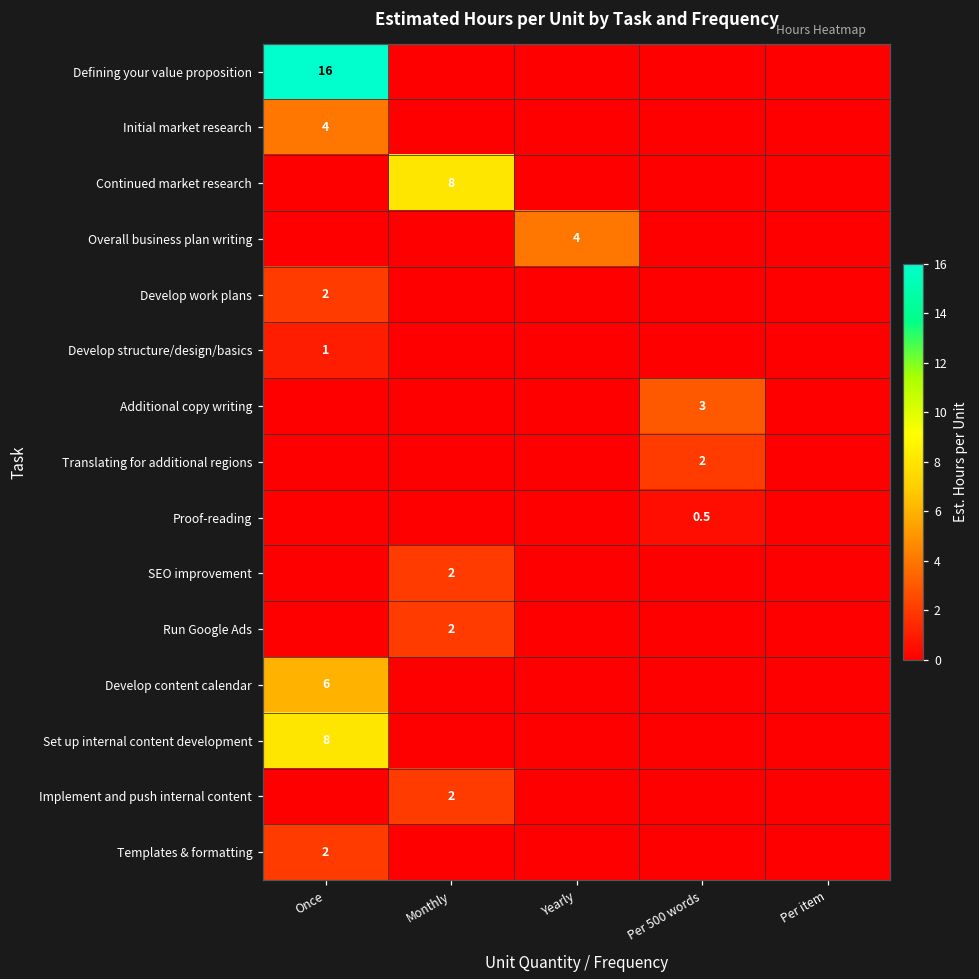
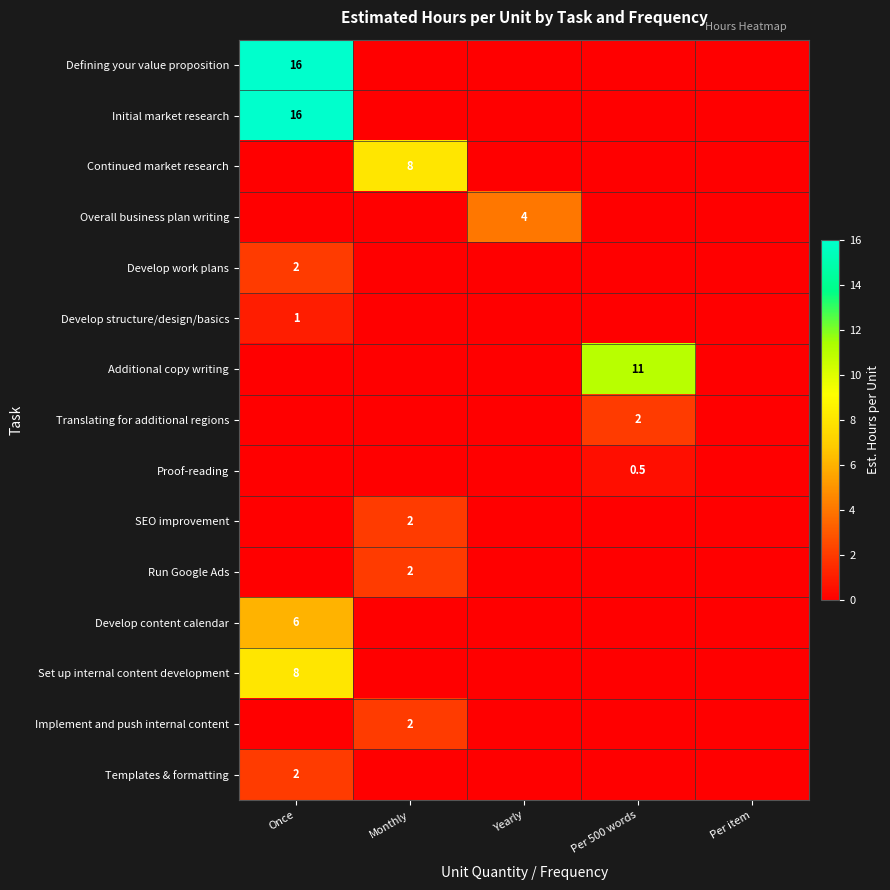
Initial market research, Once: 4 -> 16
Additional copy writing, Per 500 words: 3 -> 11
